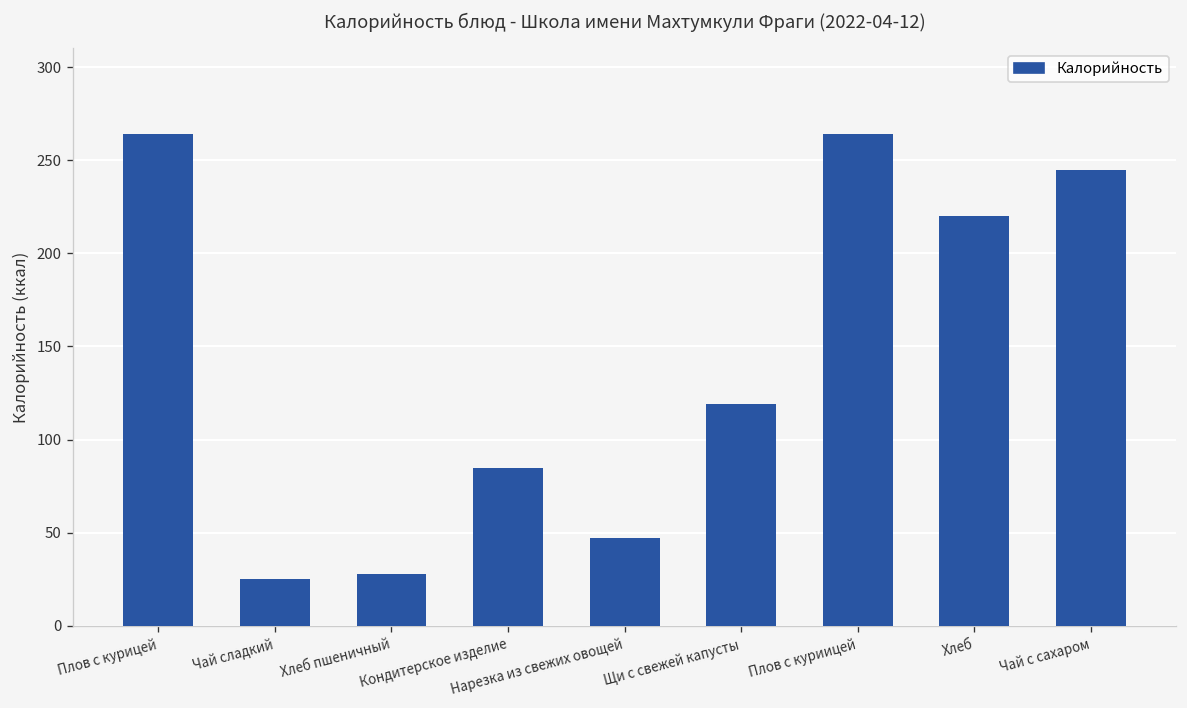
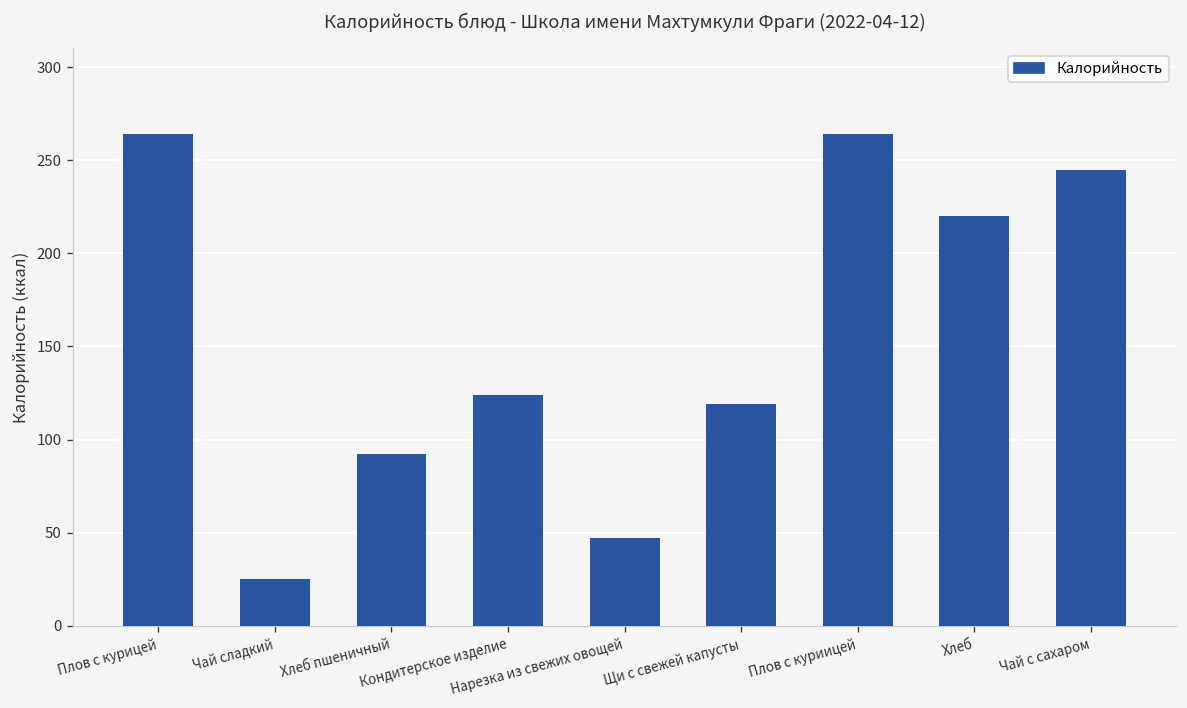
Хлеб пшеничный: 28 -> 92
Кондитерское изделие: 85 -> 124
